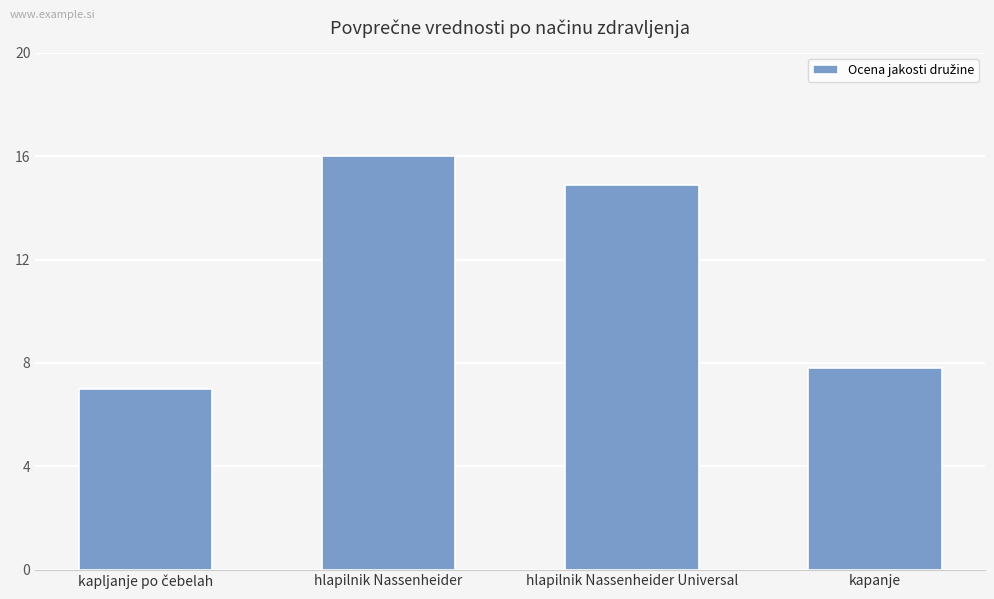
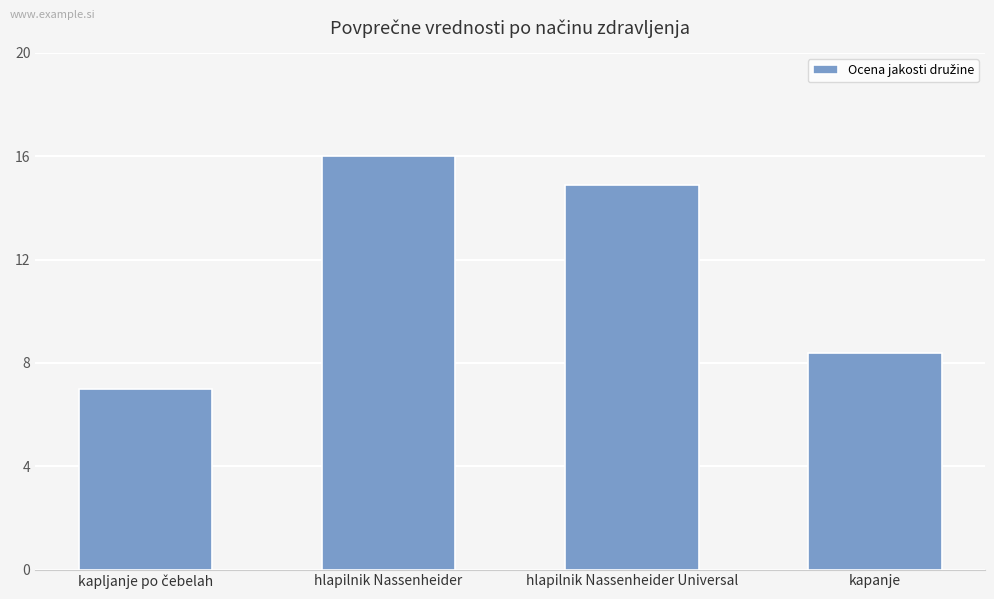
kapanje: 7.8 -> 8.4
